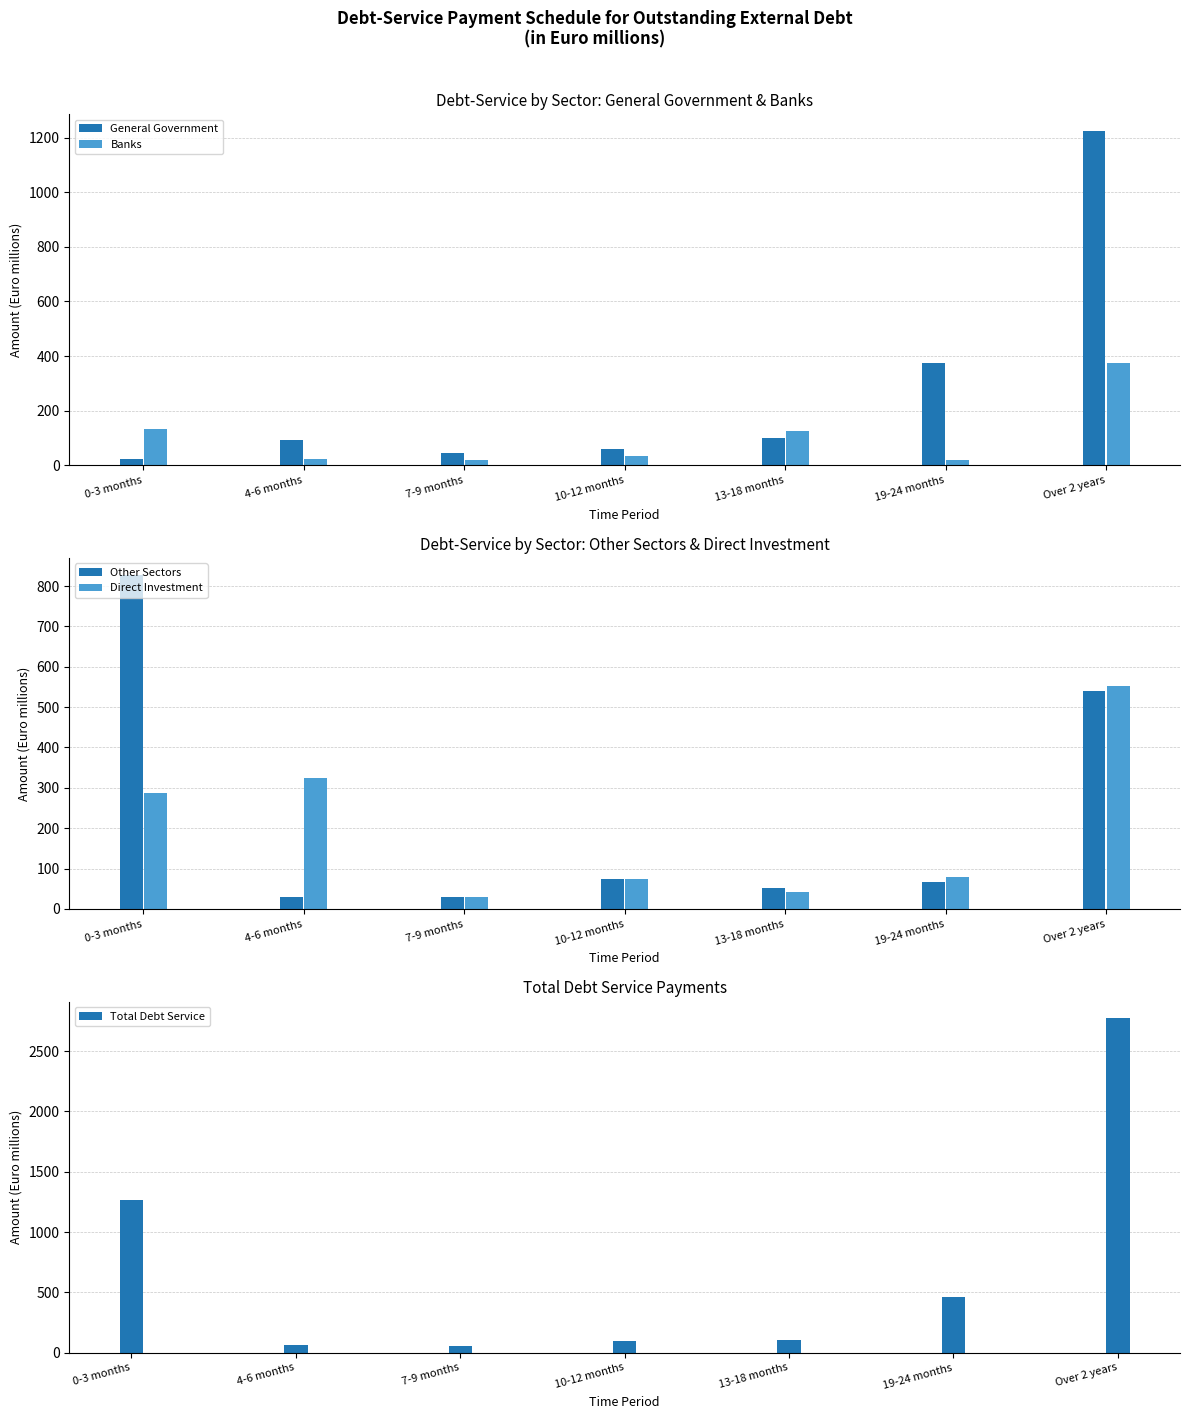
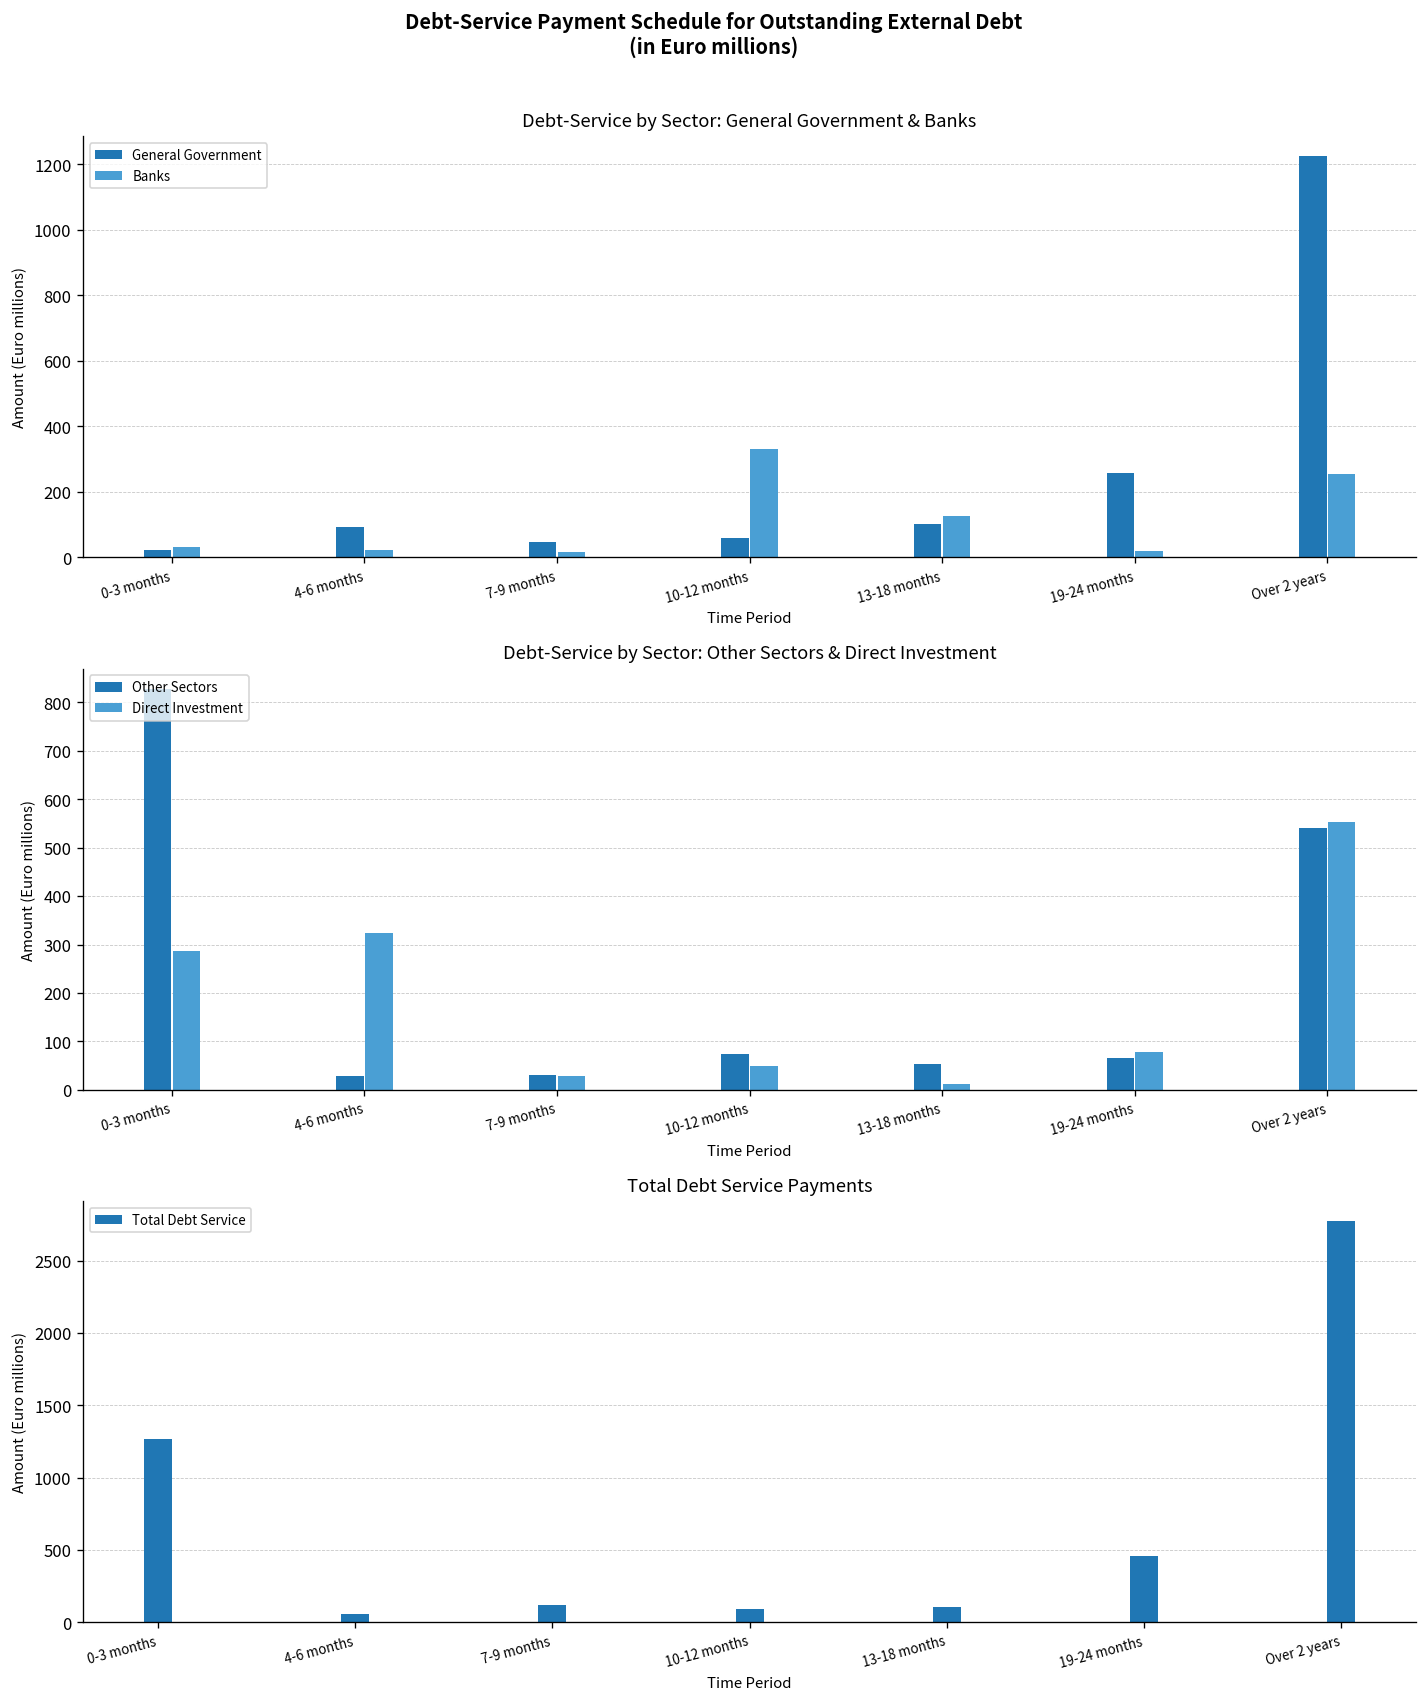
Debt-Service by Sector: General Government & Banks, Banks, 0-3 months: 130 -> 30
Debt-Service by Sector: General Government & Banks, Banks, 10-12 months: 30 -> 330
Debt-Service by Sector: General Government & Banks, General Government, 19-24 months: 370 -> 260
Debt-Service by Sector: General Government & Banks, Banks, Over 2 years: 370 -> 260
Debt-Service by Sector: Other Sectors & Direct Investment, Direct Investment, 10-12 months: 80 -> 50
Debt-Service by Sector: Other Sectors & Direct Investment, Direct Investment, 13-18 months: 40 -> 10
Total Debt Service Payments, 7-9 months: 50 -> 120
